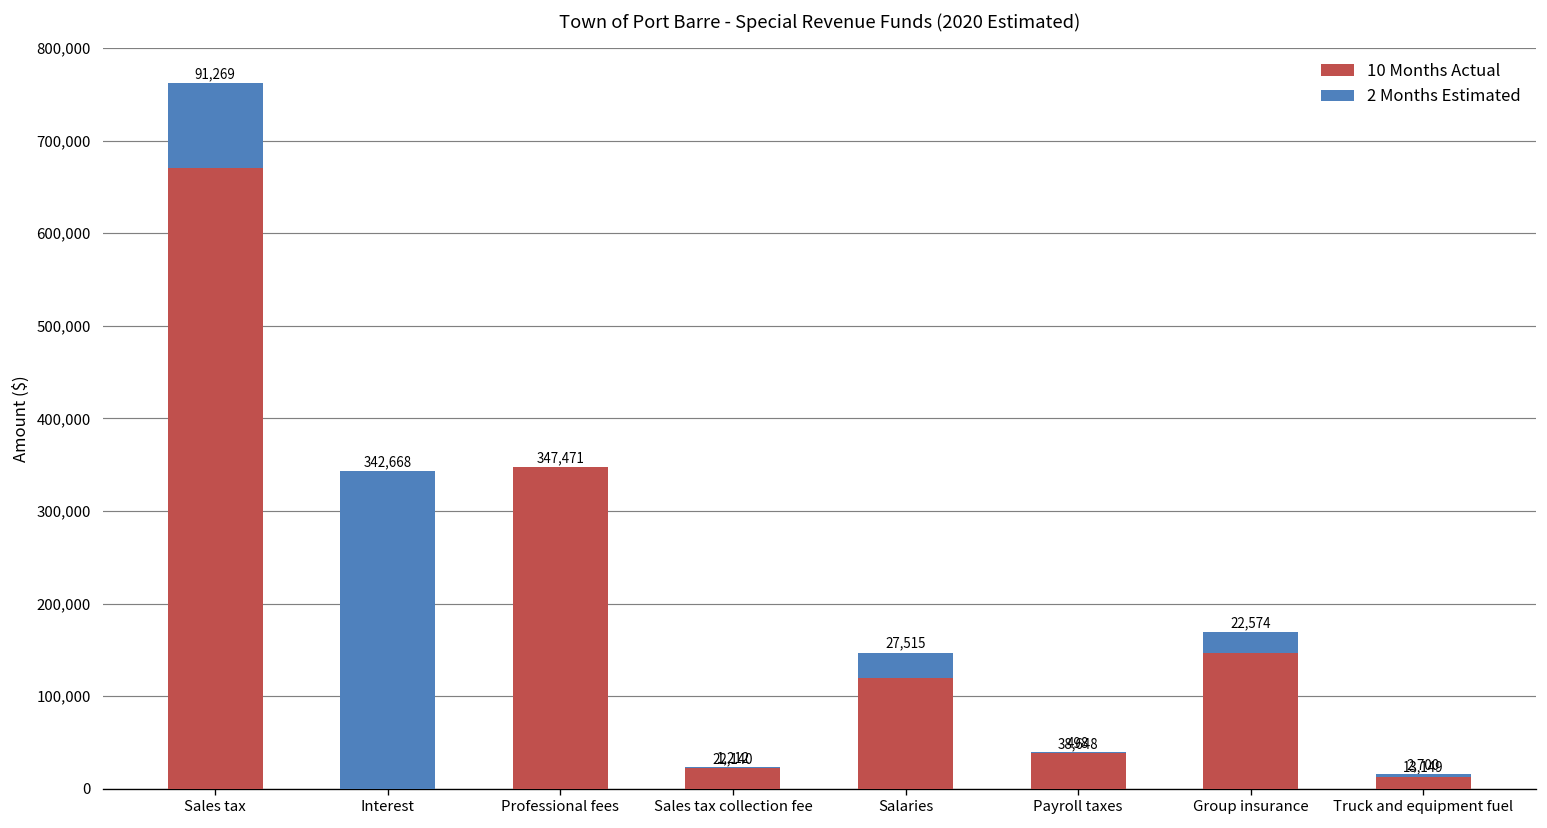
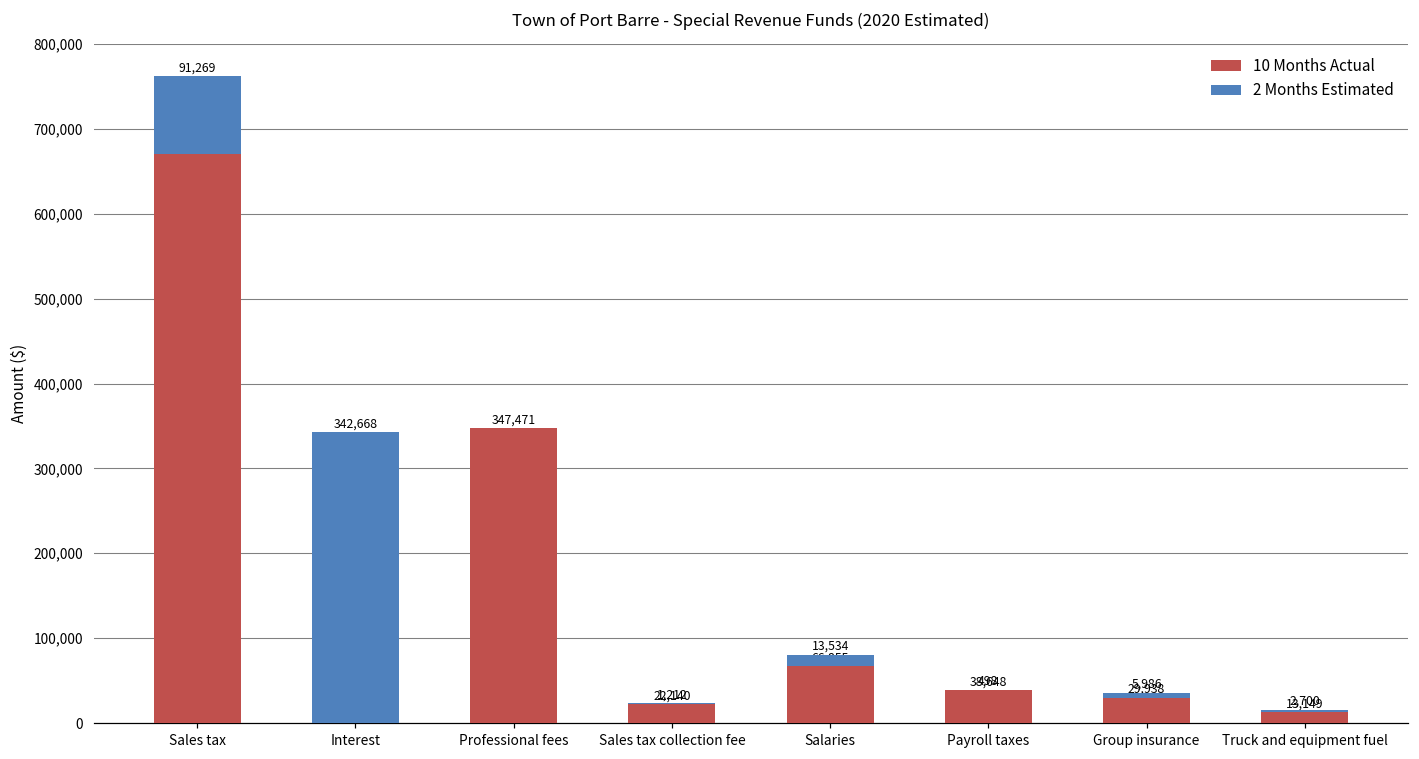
10 Months Actual, Salaries: 120,000 -> 70,000
2 Months Estimated, Salaries: 27,515 -> 13,534
10 Months Actual, Group insurance: 150,000 -> 30,000
2 Months Estimated, Group insurance: 22,574 -> 5,986
